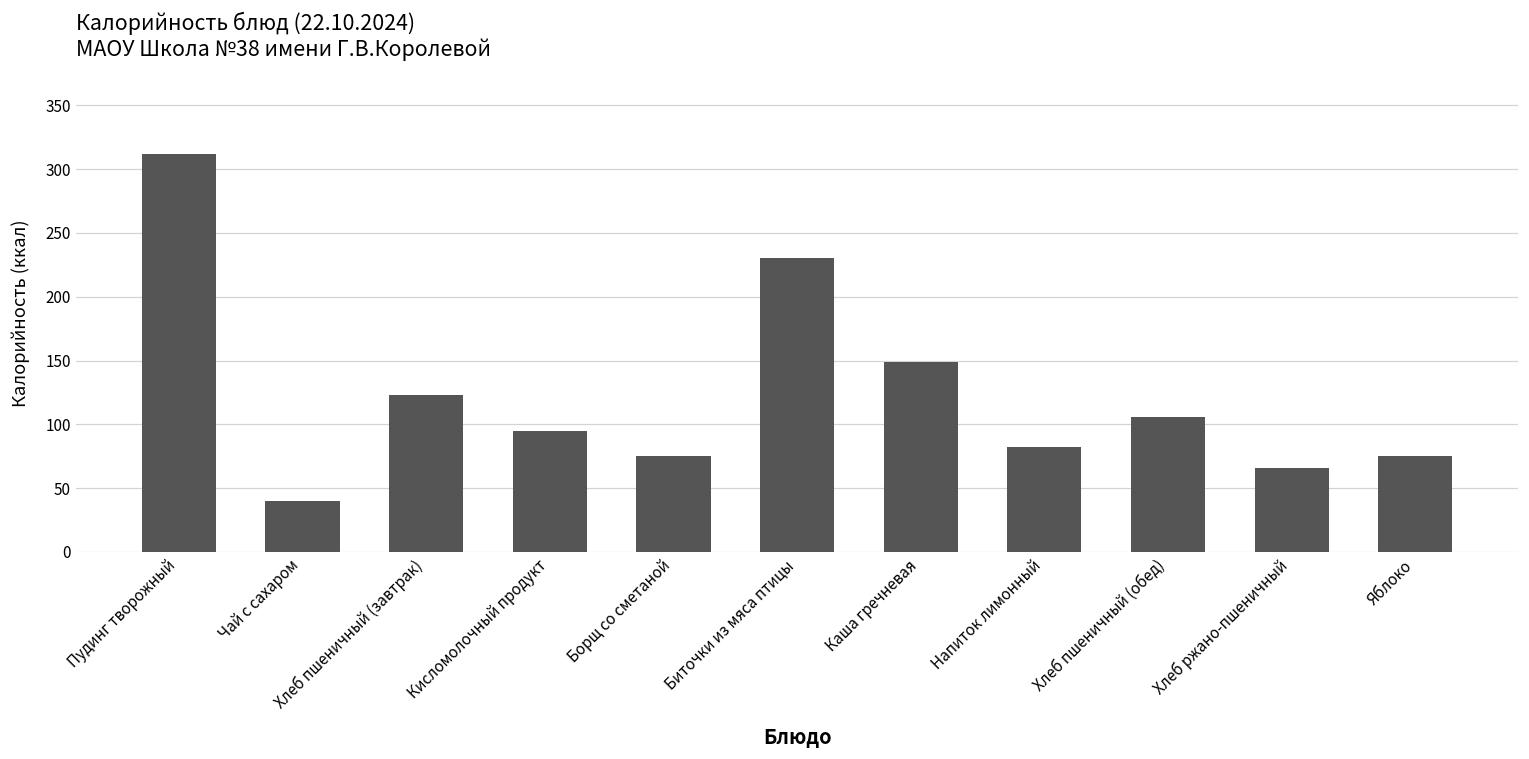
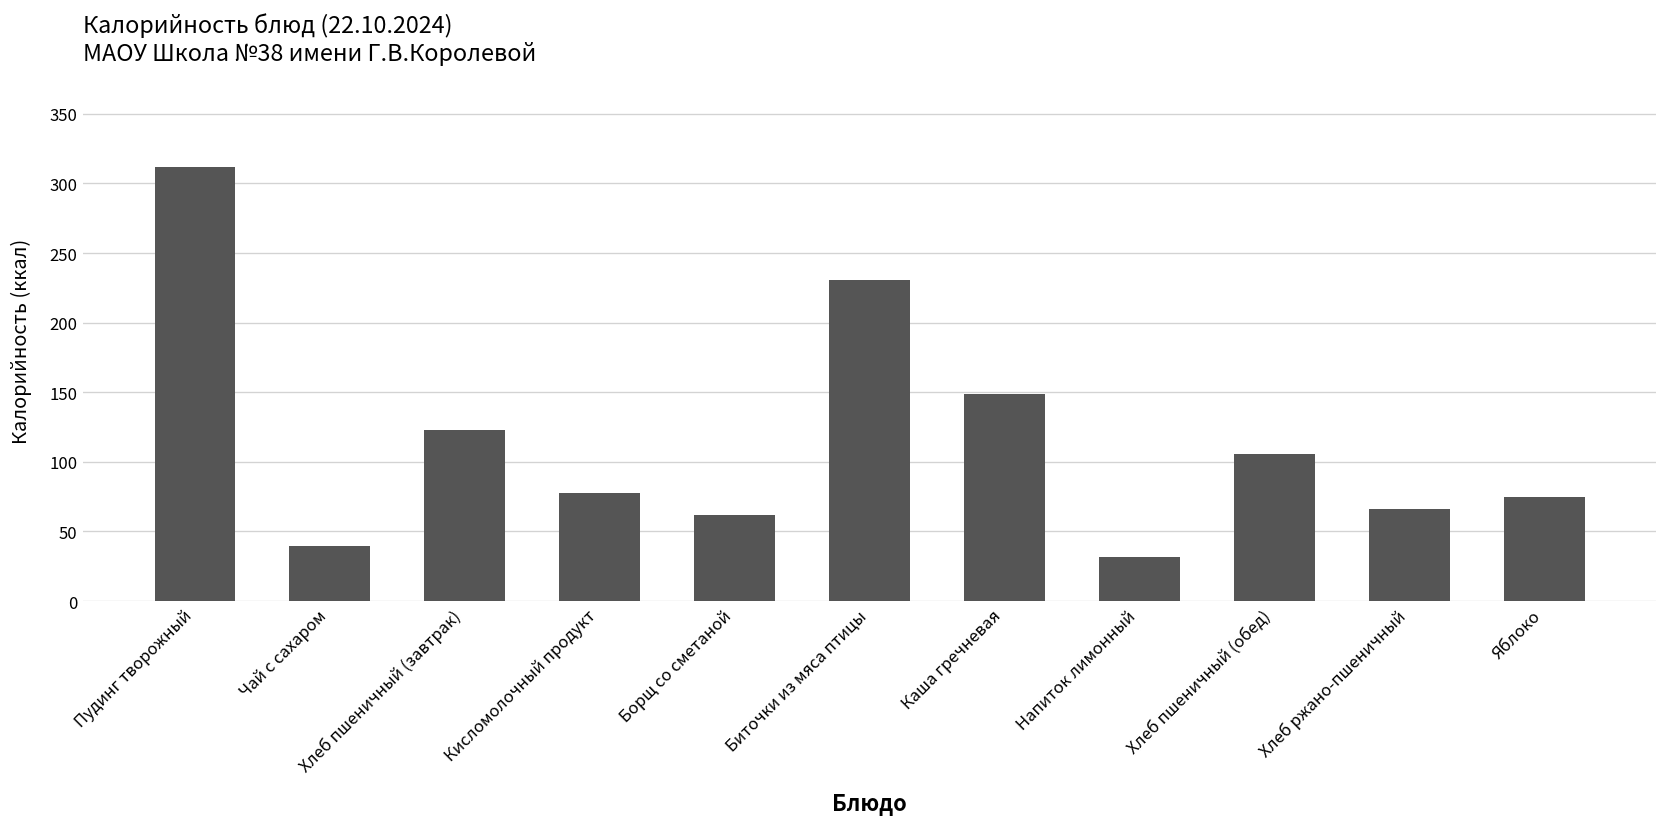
Кисломолочный продукт: 95 -> 78
Борщ со сметаной: 75 -> 62
Напиток лимонный: 82 -> 32
